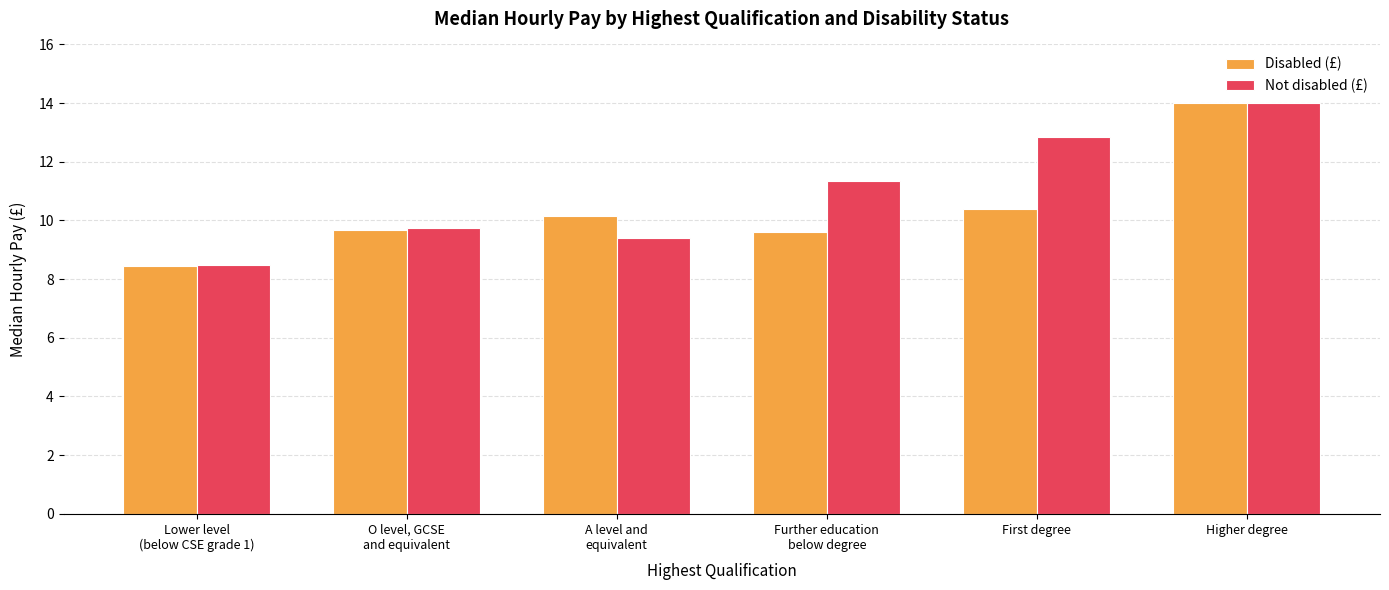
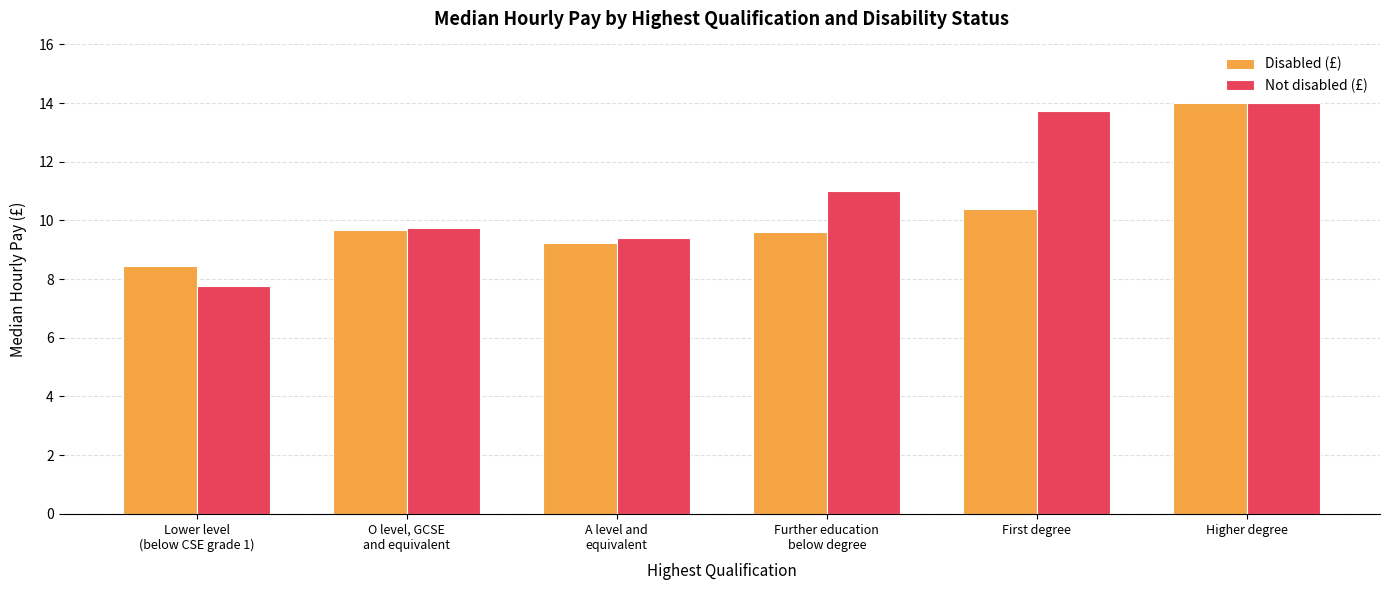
Not disabled (£), Lower level (below CSE grade 1): 8.5 -> 7.8
Disabled (£), A level and equivalent: 10.2 -> 9.2
Not disabled (£), Further education below degree: 11.4 -> 11.0
Not disabled (£), First degree: 12.8 -> 13.7
